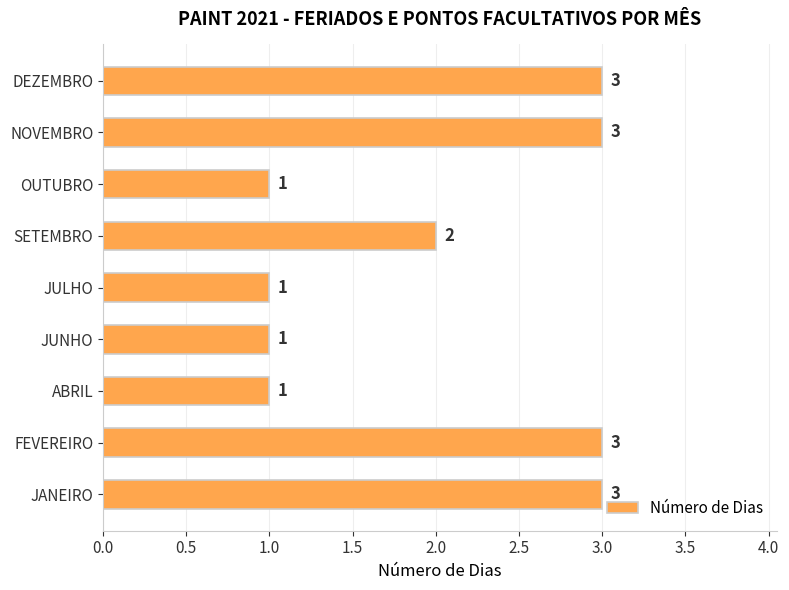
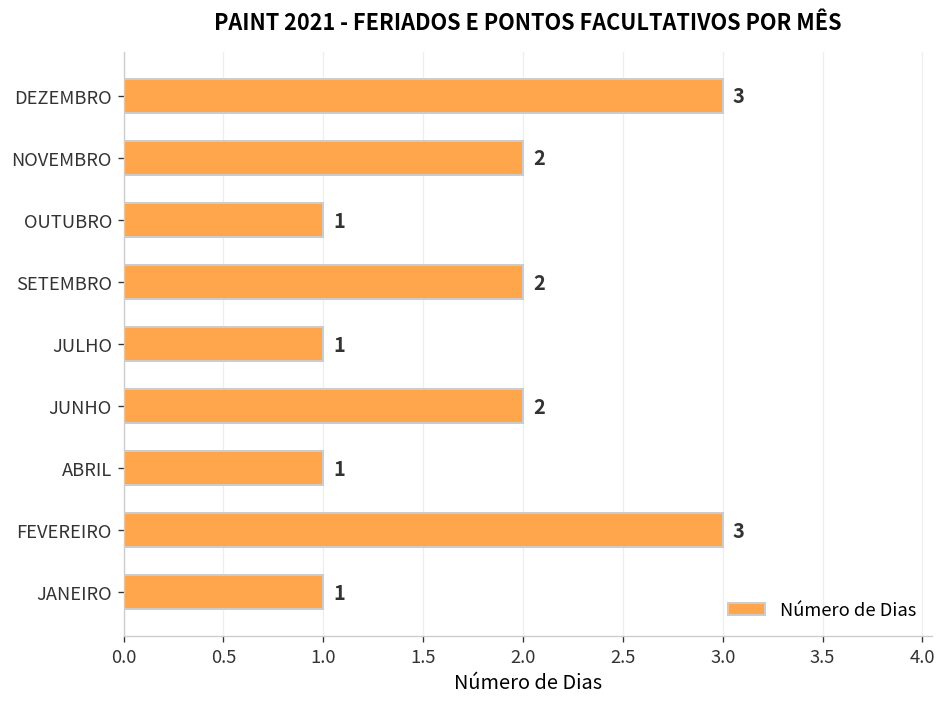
NOVEMBRO: 3 -> 2
JUNHO: 1 -> 2
JANEIRO: 3 -> 1
